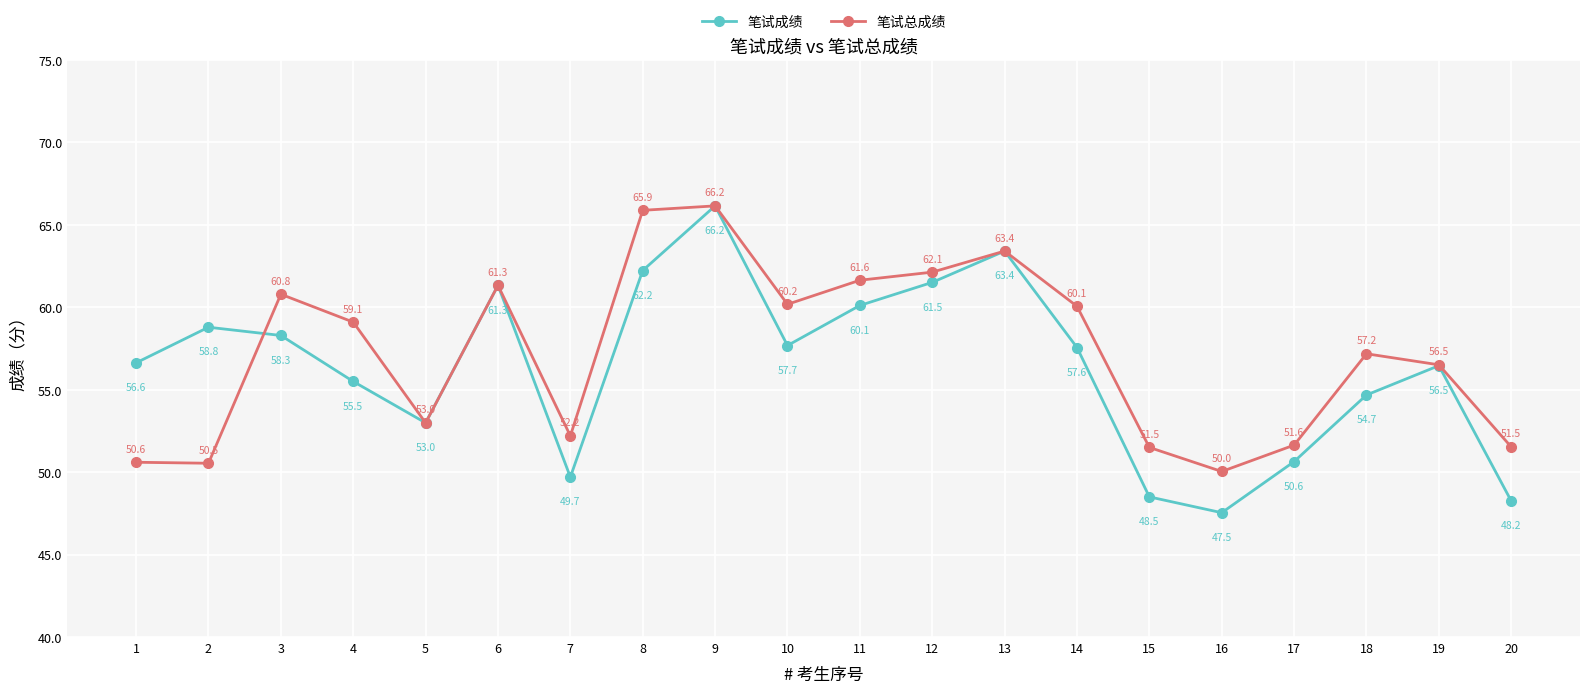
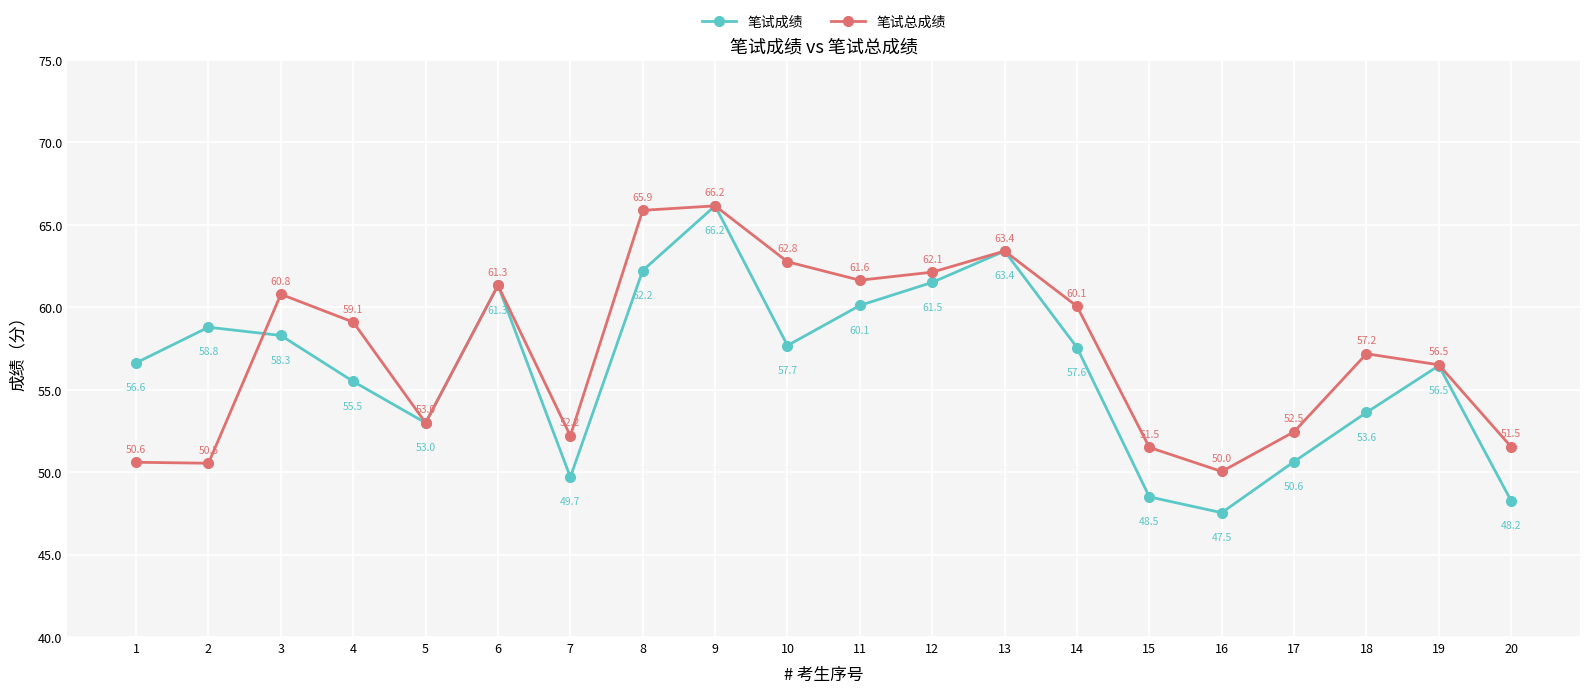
笔试总成绩, 10: 60.2 -> 62.8
笔试总成绩, 17: 51.6 -> 52.5
笔试成绩, 18: 54.7 -> 53.6
